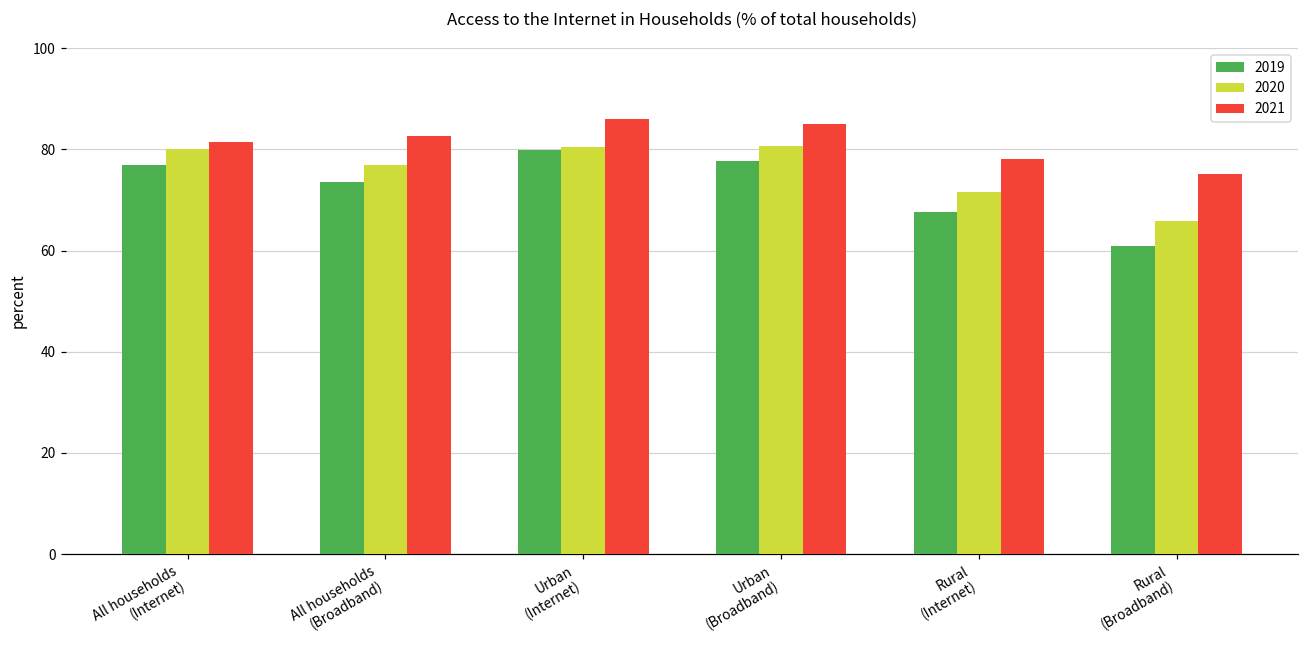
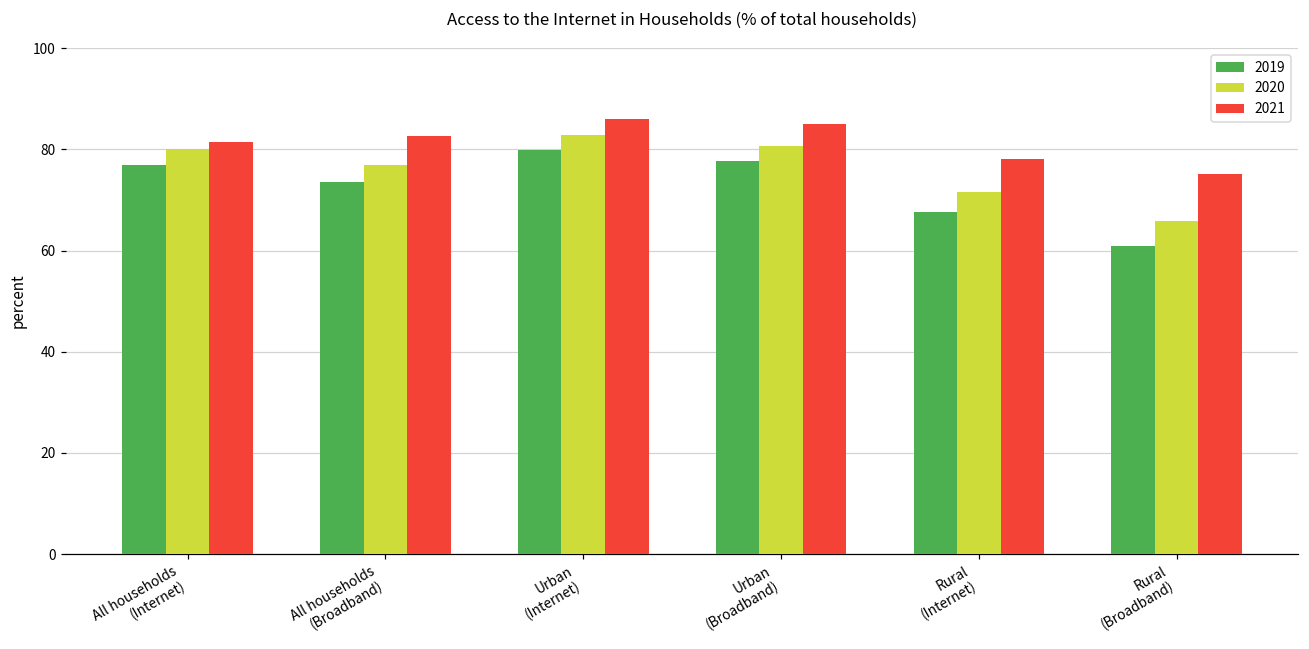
2020, Urban (Internet): 80 -> 83
